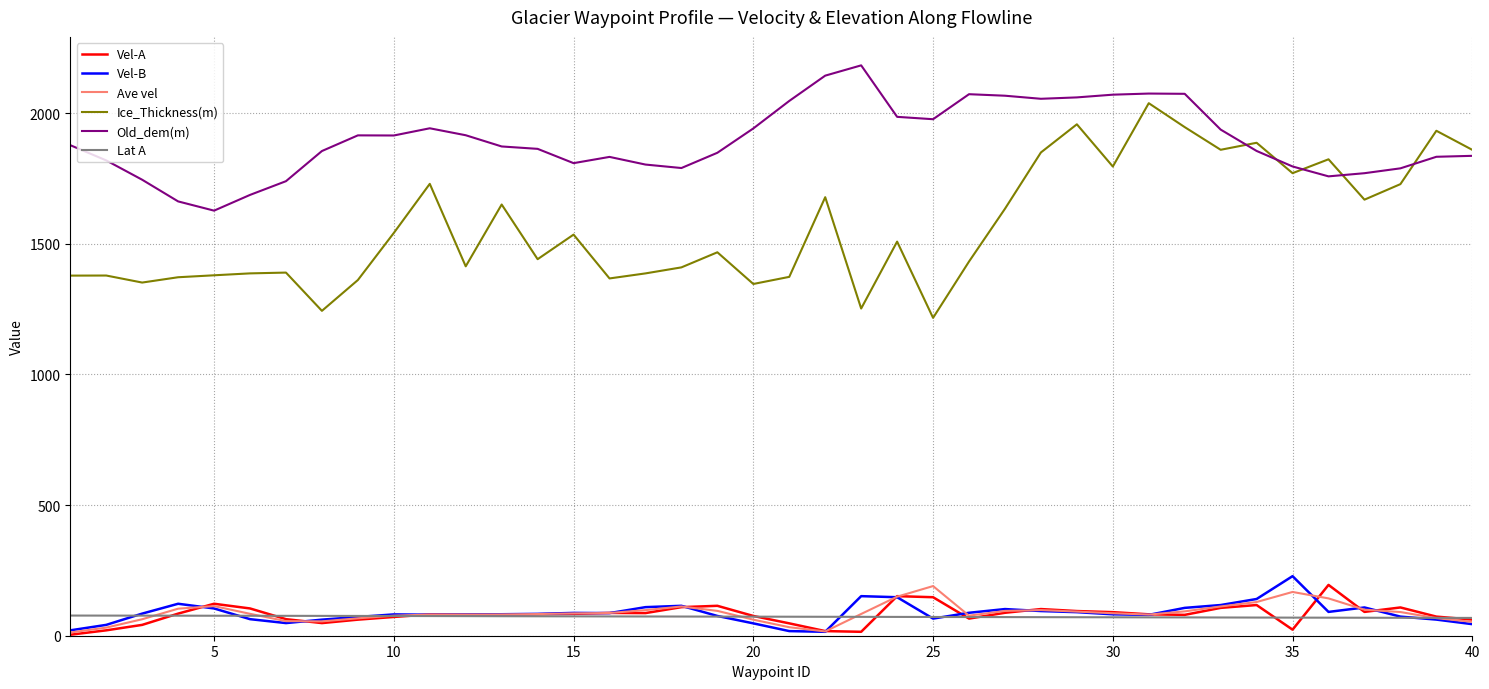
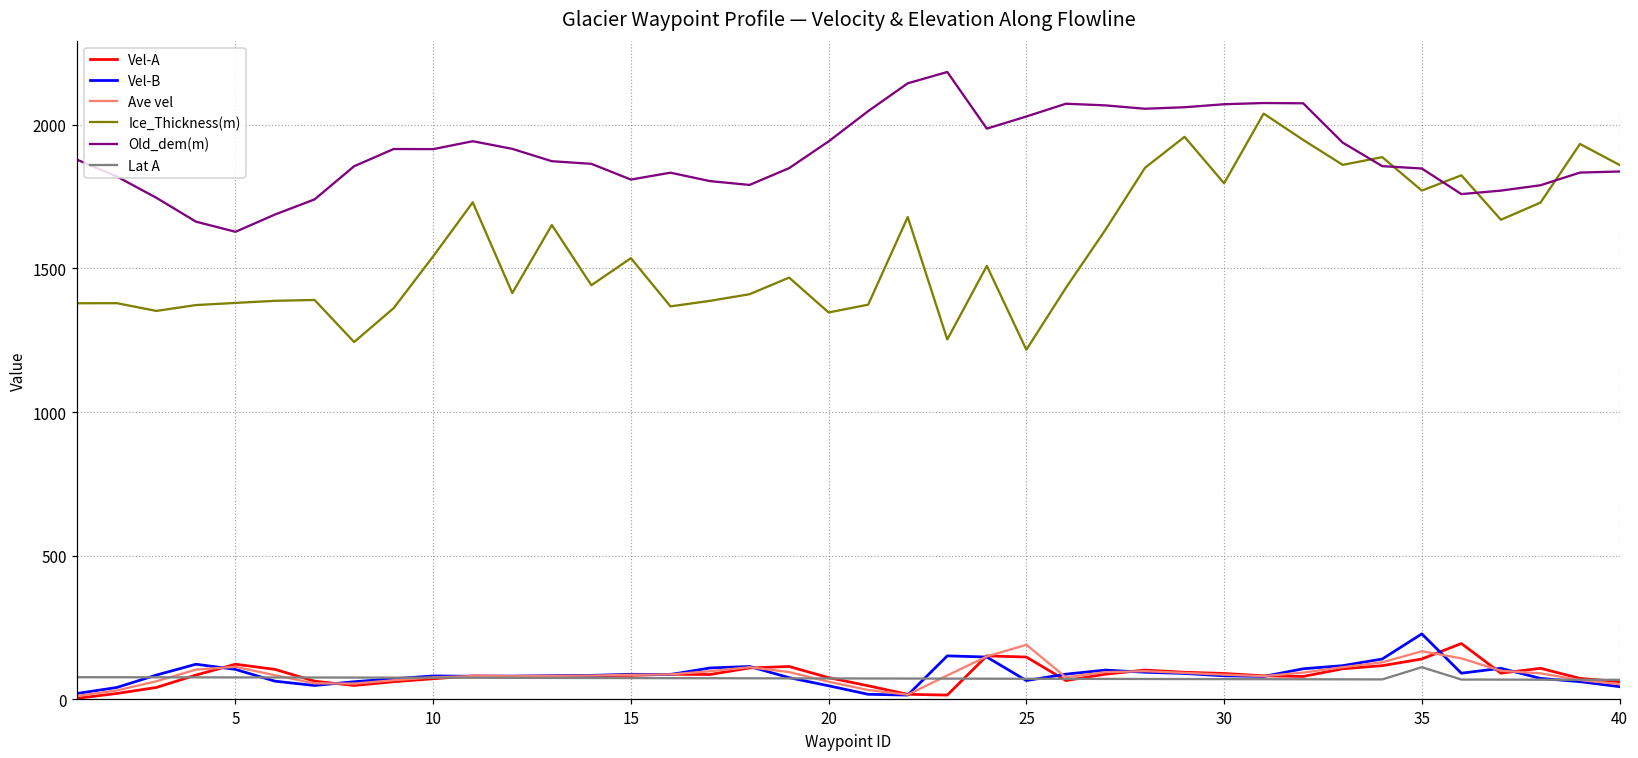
Old_dem(m), 25: 1980 -> 2030
Vel-A, 35: 20 -> 140
Old_dem(m), 35: 1800 -> 1850
Lat A, 35: 70 -> 110
